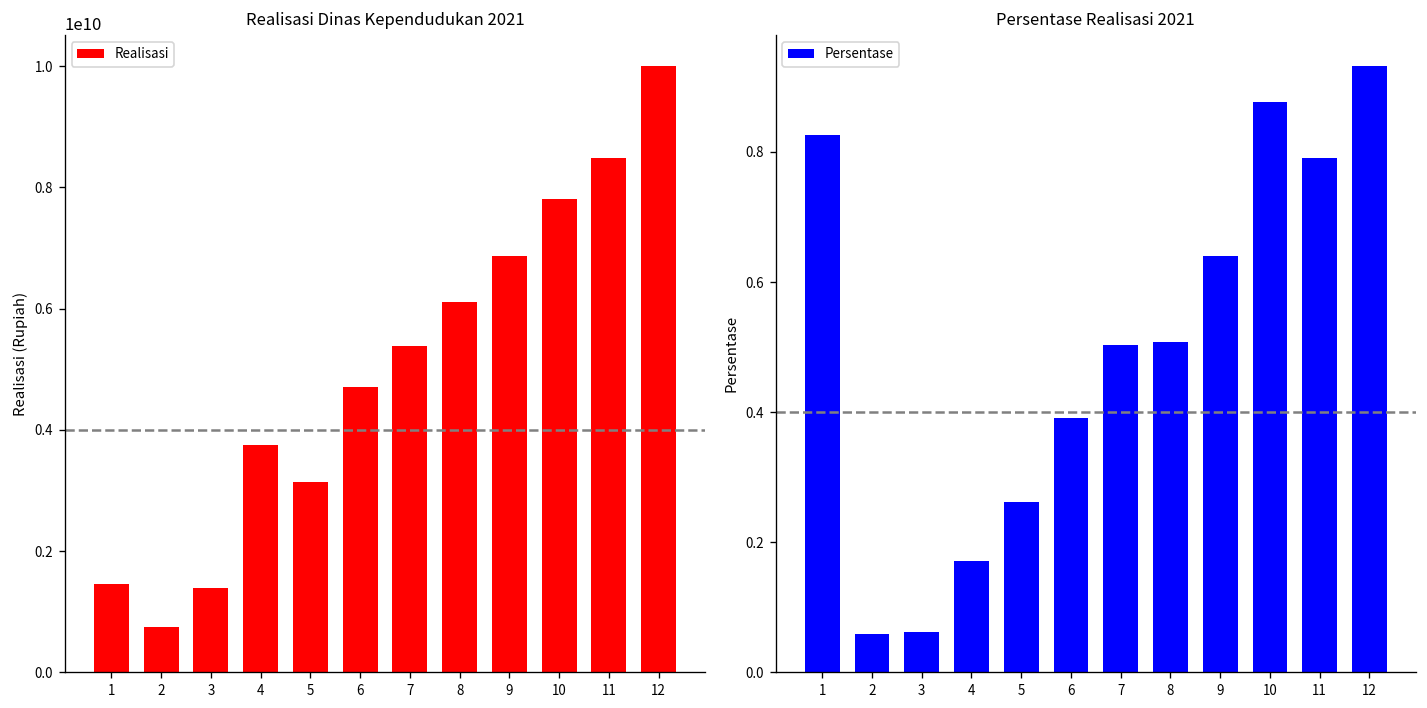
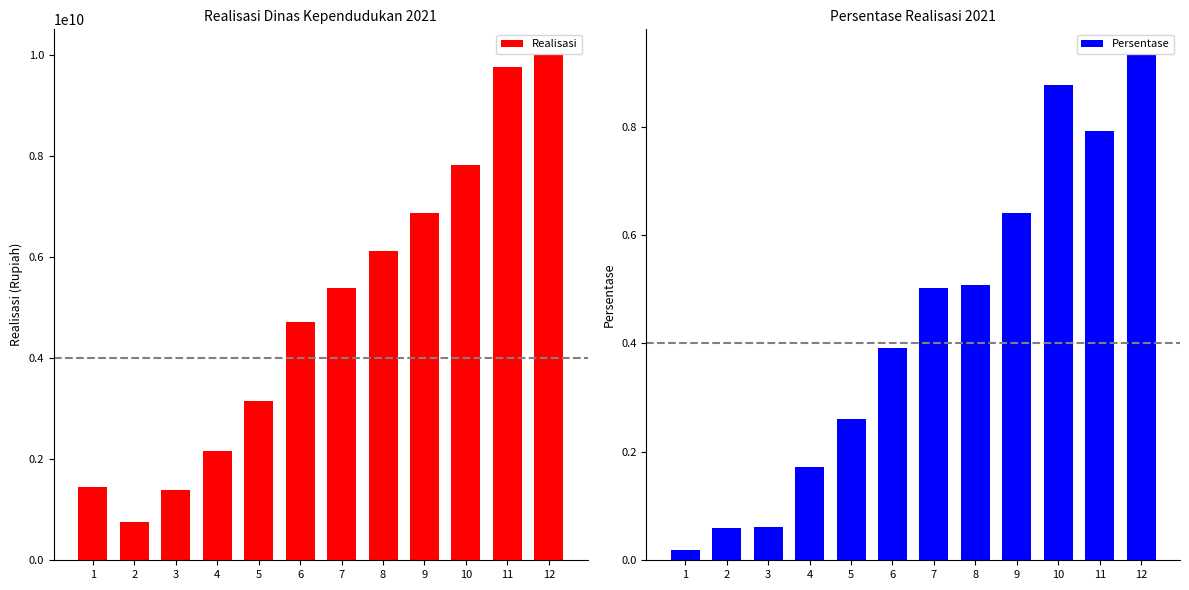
Realisasi Dinas Kependudukan 2021, 4: 3700000000 -> 2200000000
Realisasi Dinas Kependudukan 2021, 11: 8500000000 -> 9800000000
Persentase Realisasi 2021, 1: 0.83 -> 0.02
